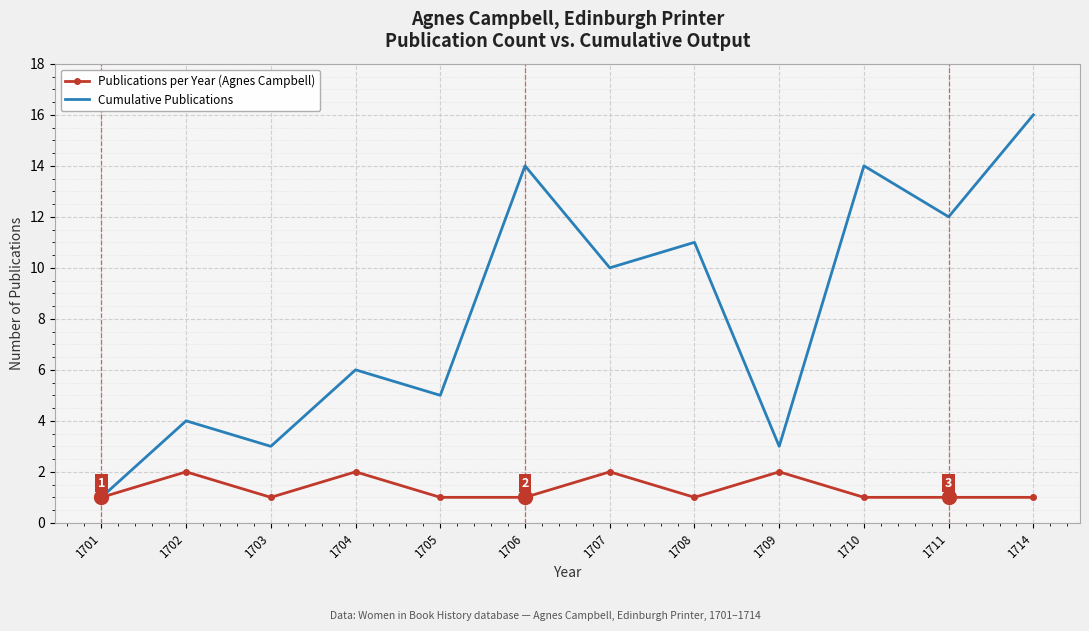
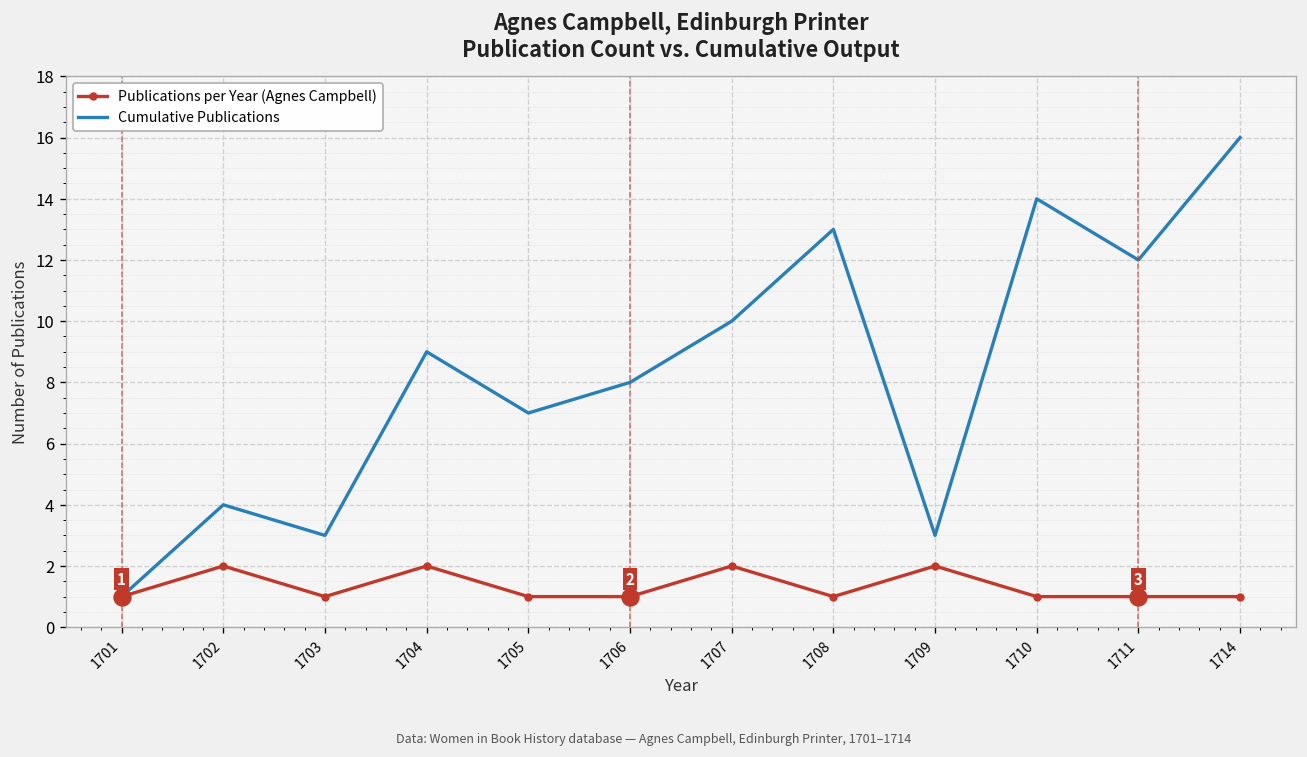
Cumulative Publications, 1704: 6 -> 9
Cumulative Publications, 1705: 5 -> 7
Cumulative Publications, 1706: 14 -> 8
Cumulative Publications, 1708: 11 -> 13
